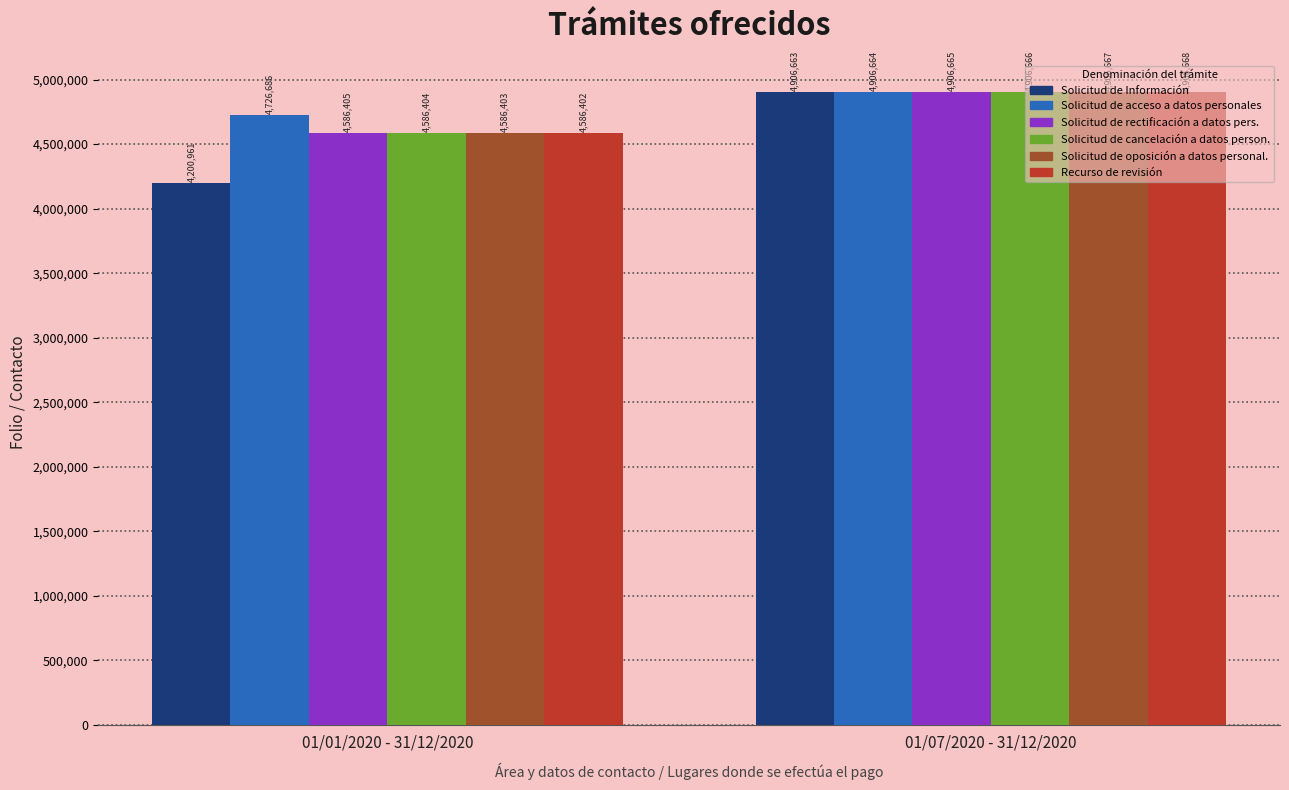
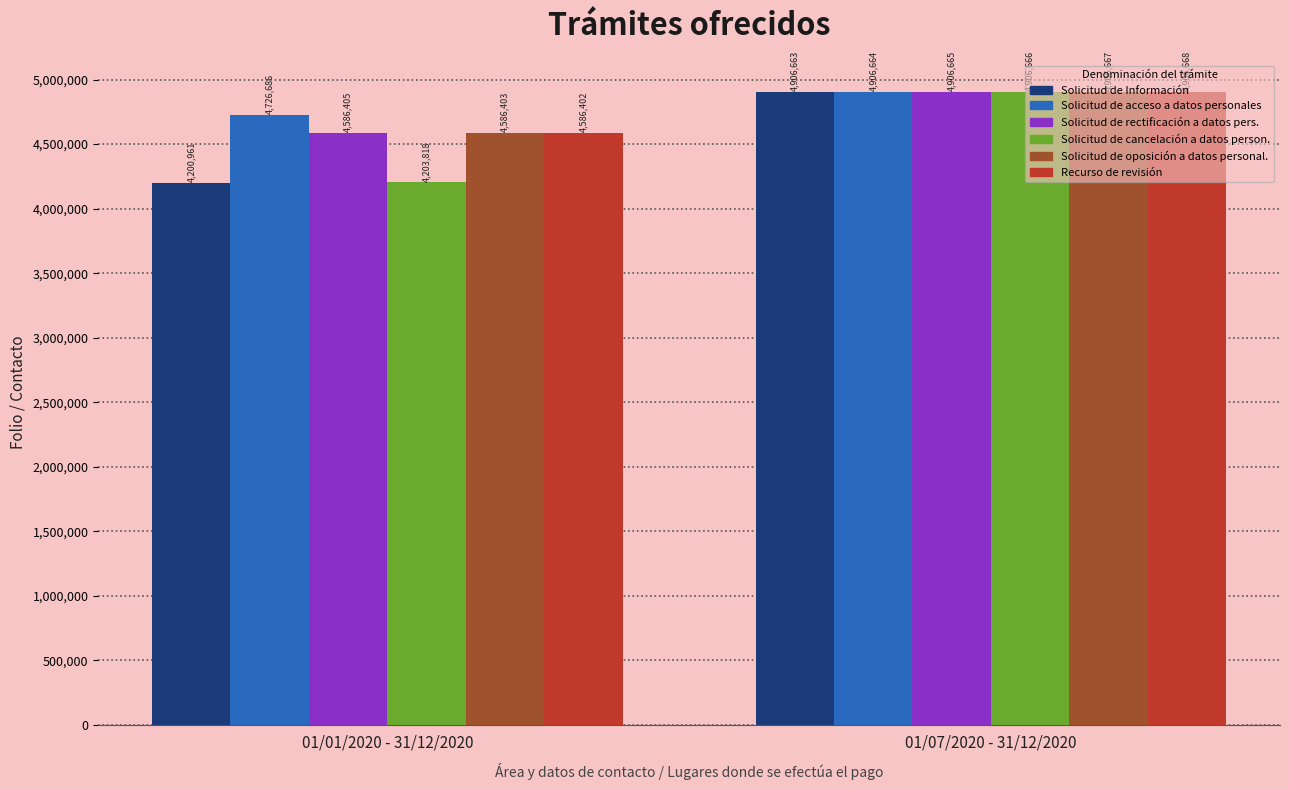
Solicitud de cancelación a datos person., 01/01/2020 - 31/12/2020: 4,586,404 -> 4,203,818
